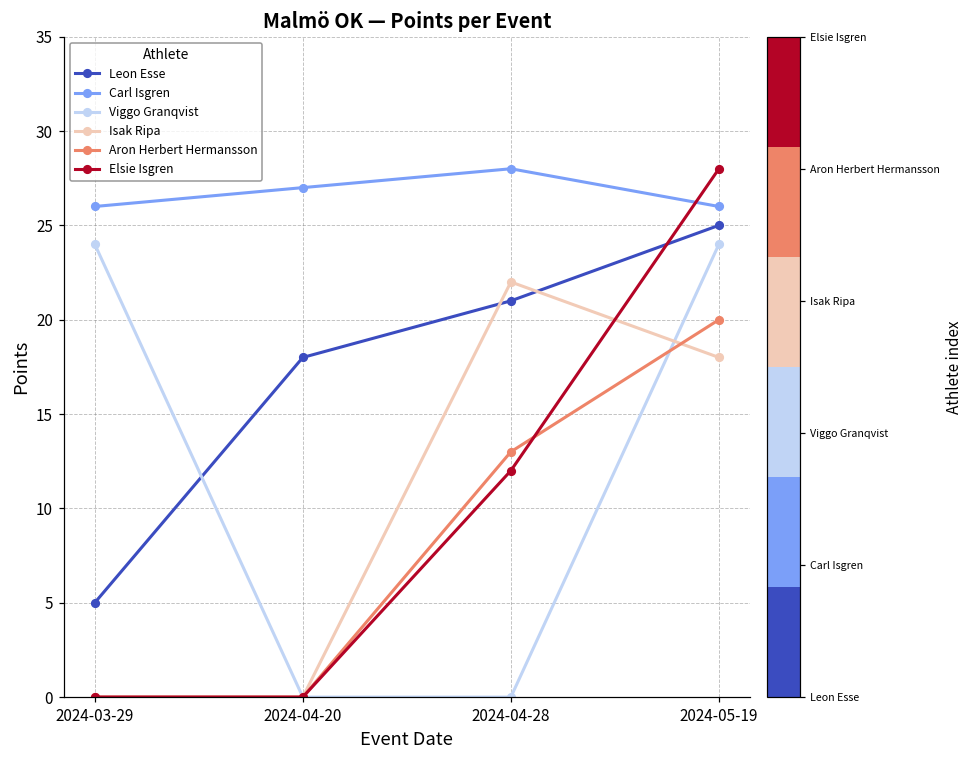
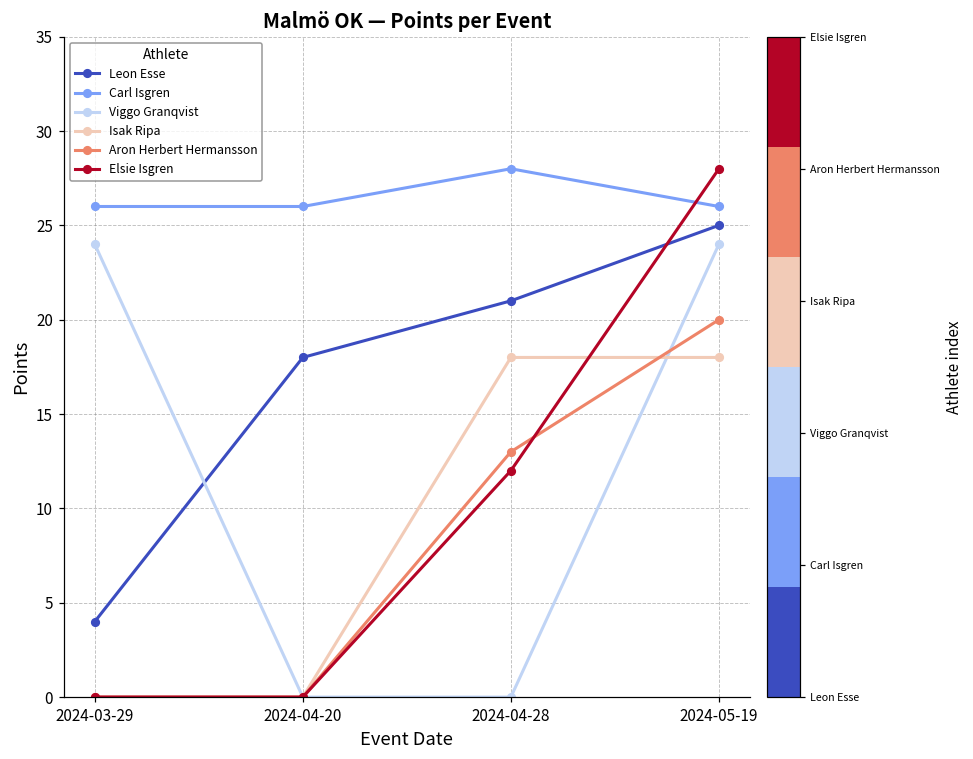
Leon Esse, 2024-03-29: 5 -> 4
Carl Isgren, 2024-04-20: 27 -> 26
Isak Ripa, 2024-04-28: 22 -> 18
